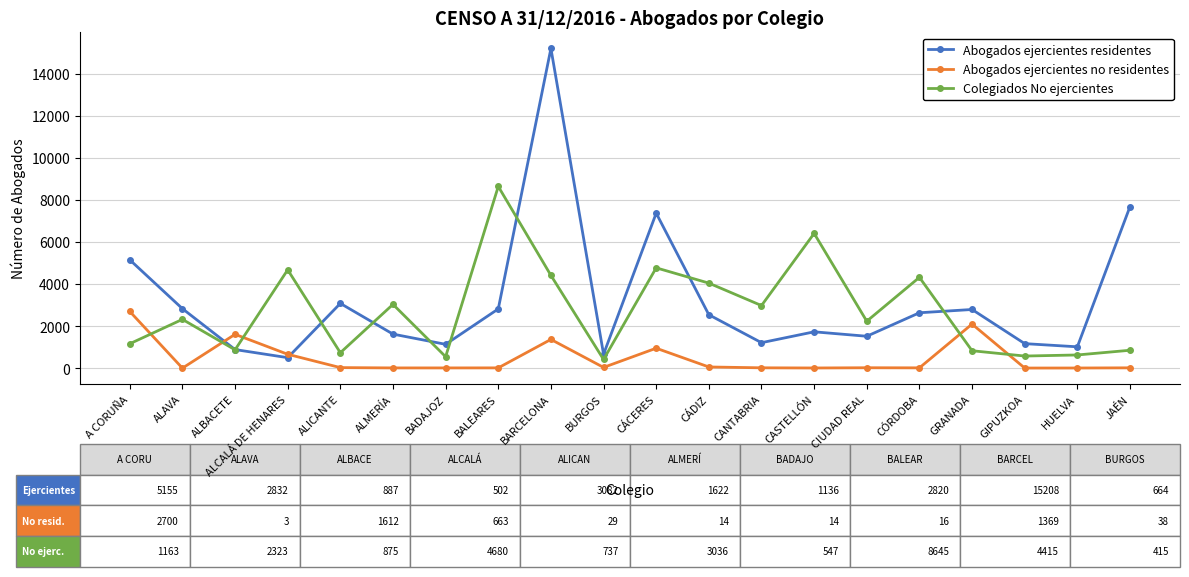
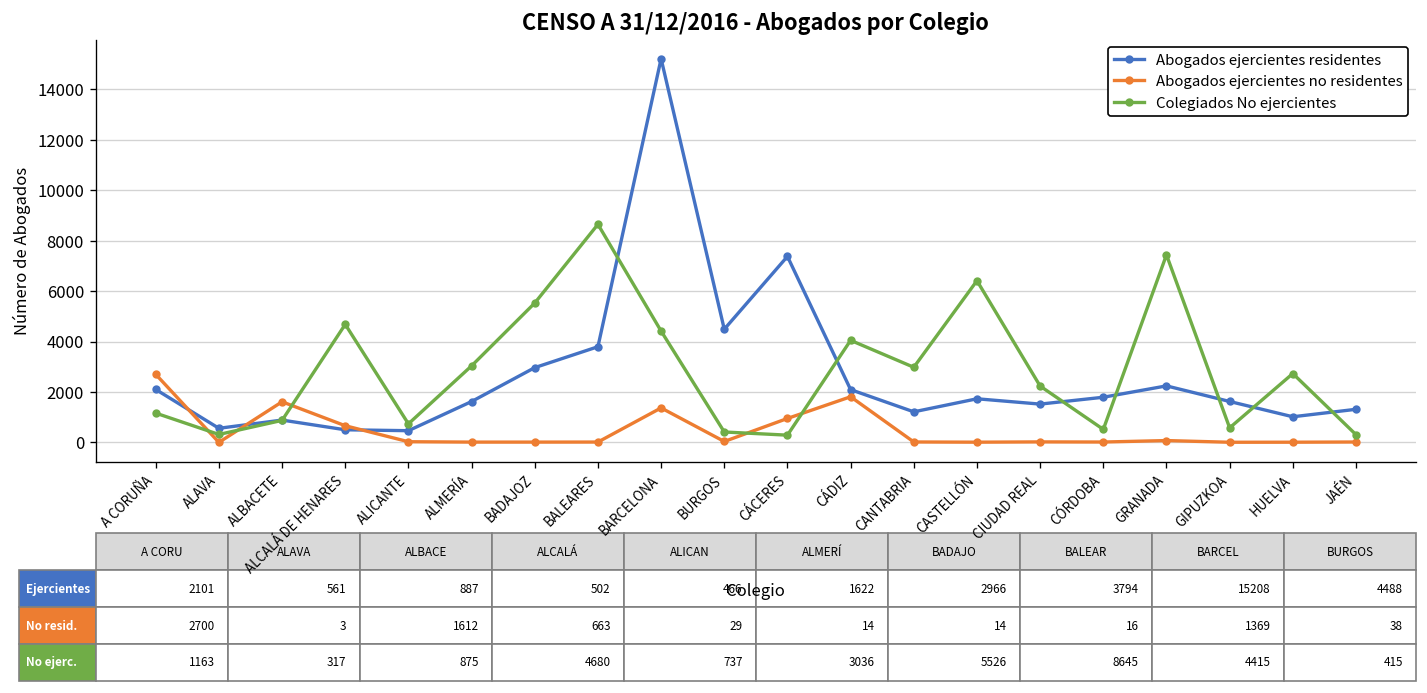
Abogados ejercientes residentes, A CORUÑA: 5155 -> 2101
Abogados ejercientes residentes, ALAVA: 2832 -> 561
Colegiados No ejercientes, ALAVA: 2323 -> 317
Abogados ejercientes residentes, ALICANTE: 3082 -> 466
Abogados ejercientes residentes, BADAJOZ: 1136 -> 2966
Colegiados No ejercientes, BADAJOZ: 547 -> 5526
Abogados ejercientes residentes, BALEARES: 2820 -> 3794
Abogados ejercientes residentes, BURGOS: 664 -> 4488
Colegiados No ejercientes, CÁCERES: 4800 -> 300
Abogados ejercientes residentes, CÁDIZ: 2500 -> 2100
Abogados ejercientes no residentes, CÁDIZ: 100 -> 1800
Abogados ejercientes residentes, CÓRDOBA: 2600 -> 1800
Colegiados No ejercientes, CÓRDOBA: 4300 -> 500
Abogados ejercientes residentes, GRANADA: 2800 -> 2200
Abogados ejercientes no residentes, GRANADA: 2100 -> 100
Colegiados No ejercientes, GRANADA: 800 -> 7400
Abogados ejercientes residentes, GIPUZKOA: 1200 -> 1600
Colegiados No ejercientes, HUELVA: 600 -> 2700
Abogados ejercientes residentes, JAÉN: 7700 -> 1300
Colegiados No ejercientes, JAÉN: 900 -> 300
